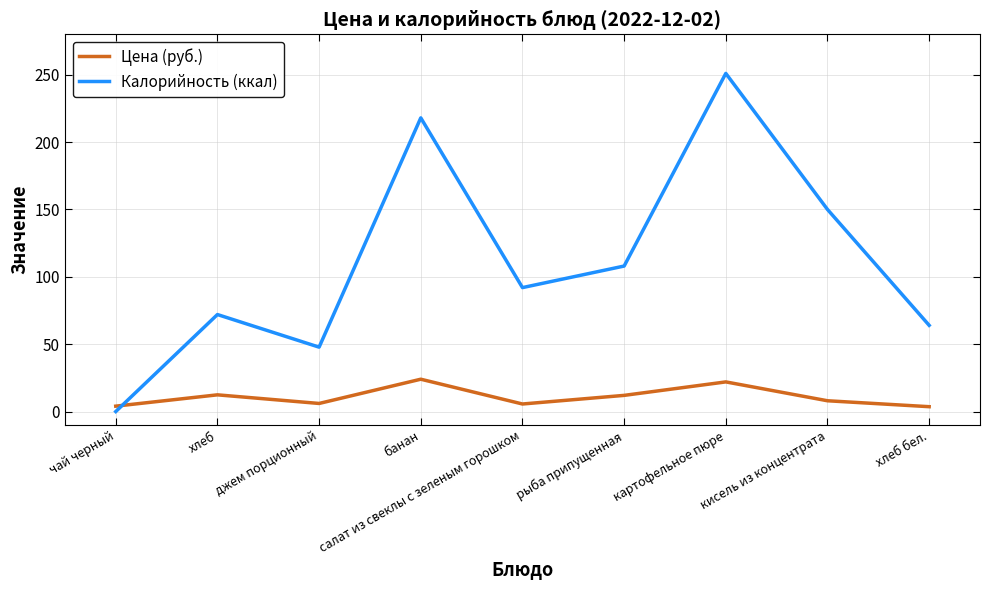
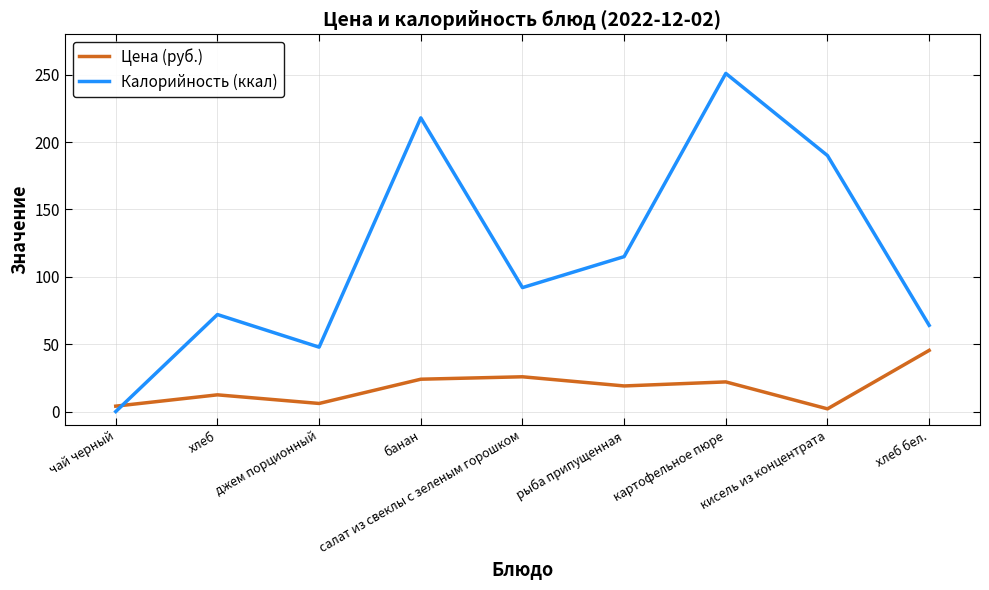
Цена (руб.), салат из свеклы с зеленым горошком: 6 -> 26
Цена (руб.), рыба припущенная: 12 -> 19
Калорийность (ккал), рыба припущенная: 108 -> 115
Цена (руб.), кисель из концентрата: 8 -> 2
Калорийность (ккал), кисель из концентрата: 150 -> 190
Цена (руб.), хлеб бел.: 4 -> 45
